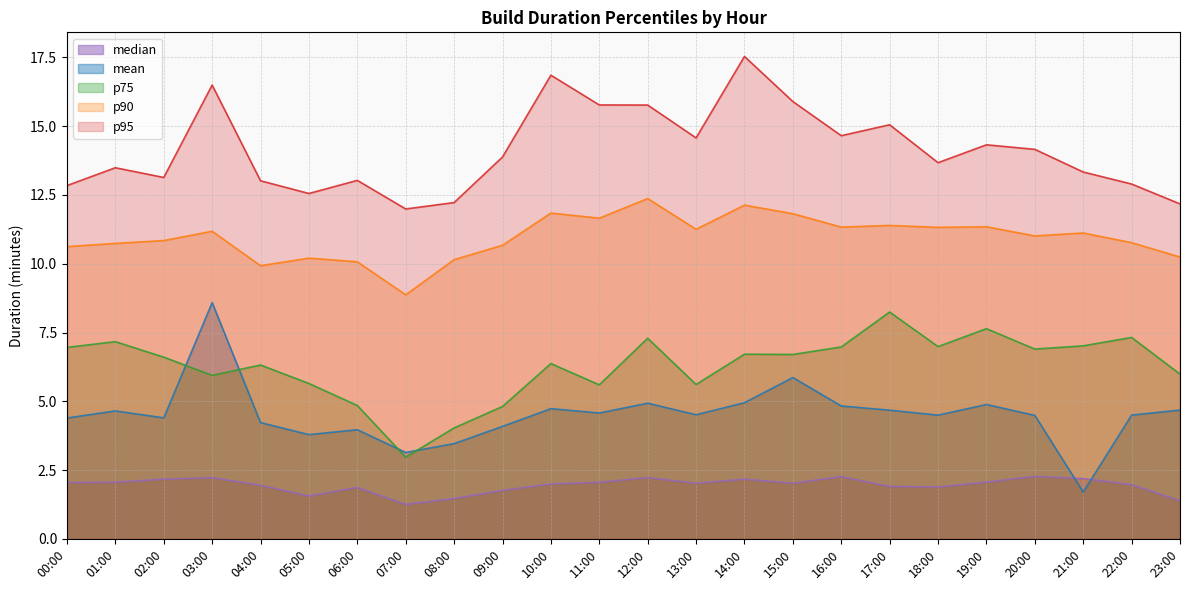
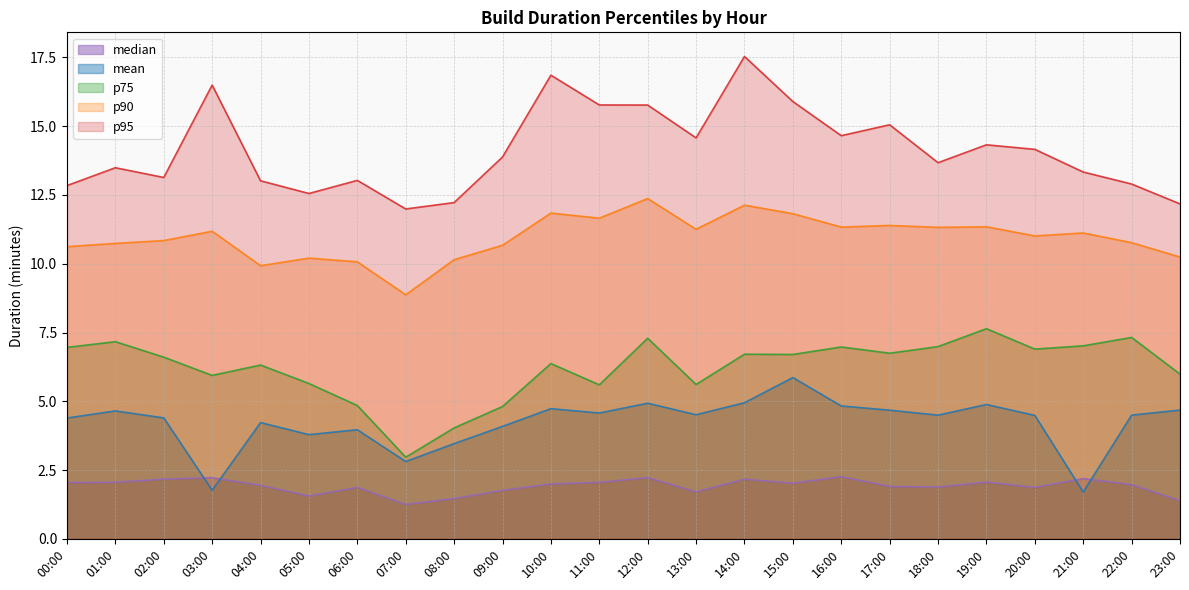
mean, 03:00: 8.6 -> 1.8
mean, 07:00: 3.1 -> 2.8
median, 13:00: 2.0 -> 1.7
p75, 17:00: 8.2 -> 6.7
median, 20:00: 2.3 -> 1.9
